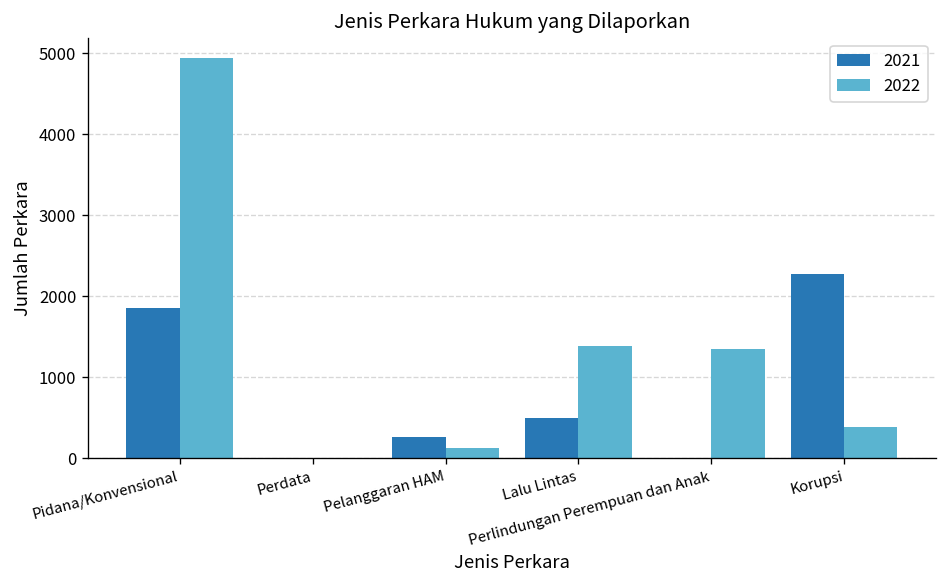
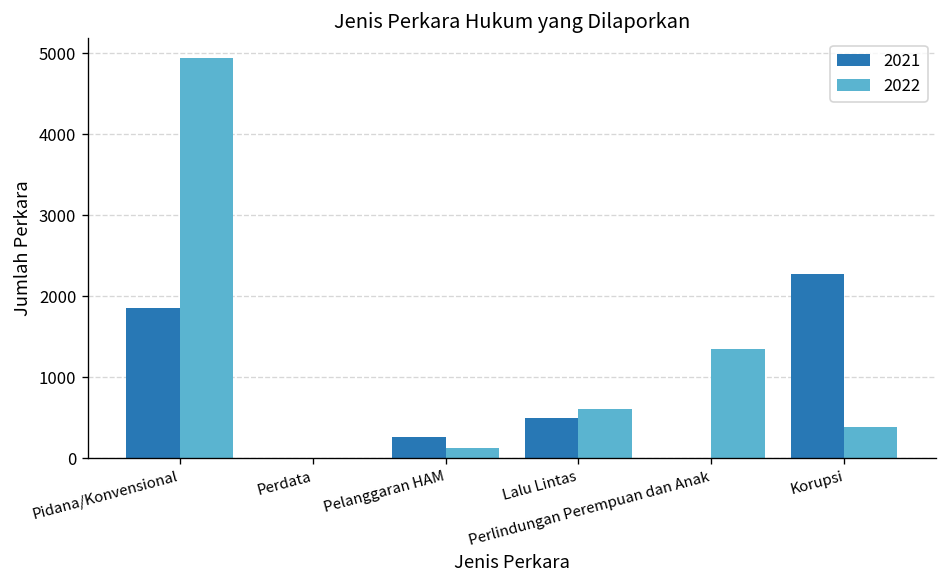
2022, Lalu Lintas: 1400 -> 600
